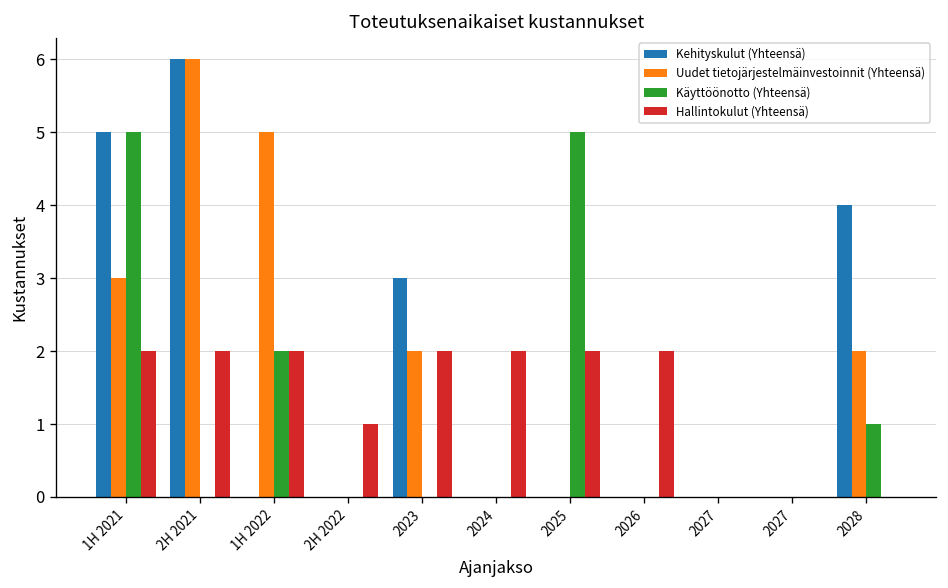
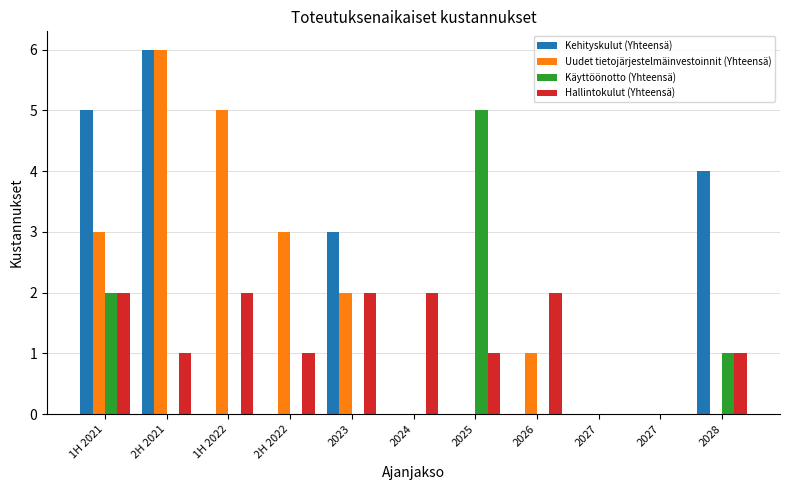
Käyttöönotto (Yhteensä), 1H 2021: 5 -> 2
Hallintokulut (Yhteensä), 2H 2021: 2 -> 1
Käyttöönotto (Yhteensä), 1H 2022: 2 -> 0
Uudet tietojärjestelmäinvestoinnit (Yhteensä), 2H 2022: 0 -> 3
Hallintokulut (Yhteensä), 2025: 2 -> 1
Uudet tietojärjestelmäinvestoinnit (Yhteensä), 2026: 0 -> 1
Uudet tietojärjestelmäinvestoinnit (Yhteensä), 2028: 2 -> 0
Hallintokulut (Yhteensä), 2028: 0 -> 1
